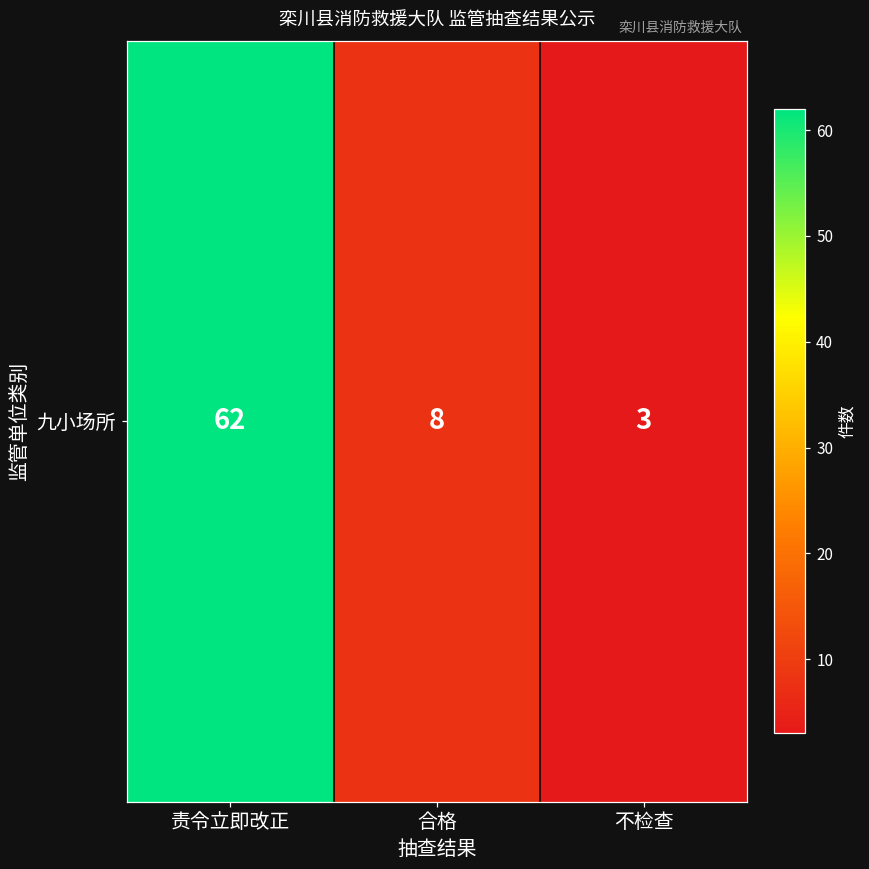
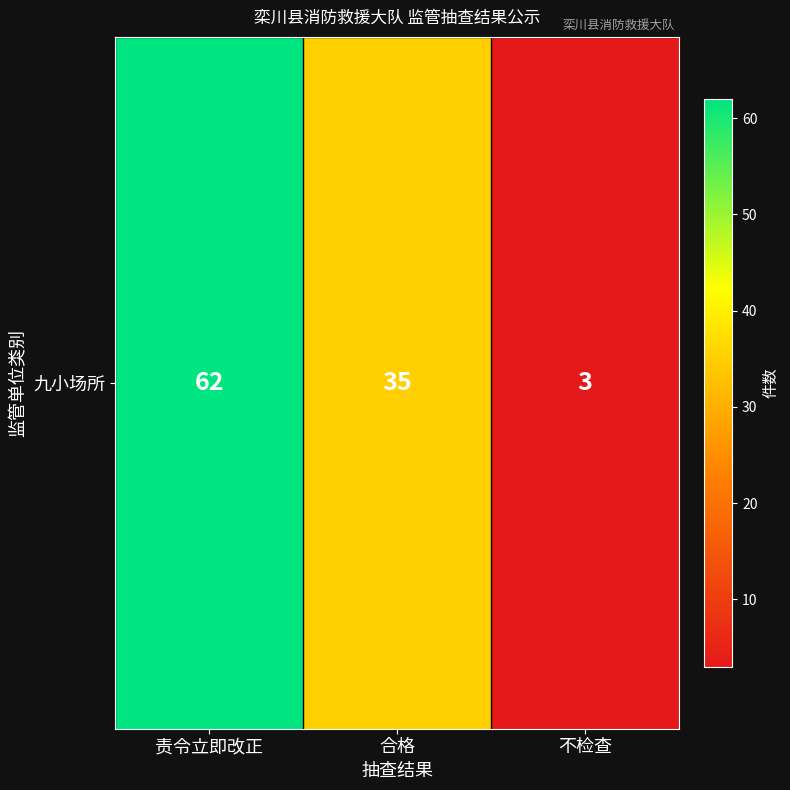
九小场所, 合格: 8 -> 35
